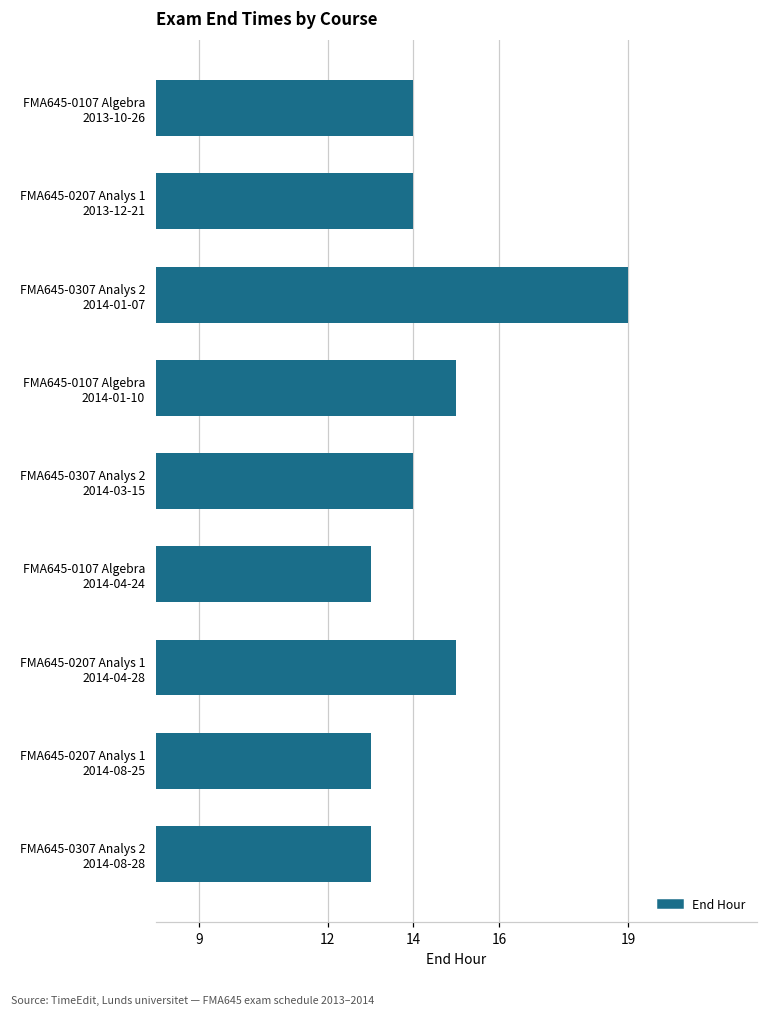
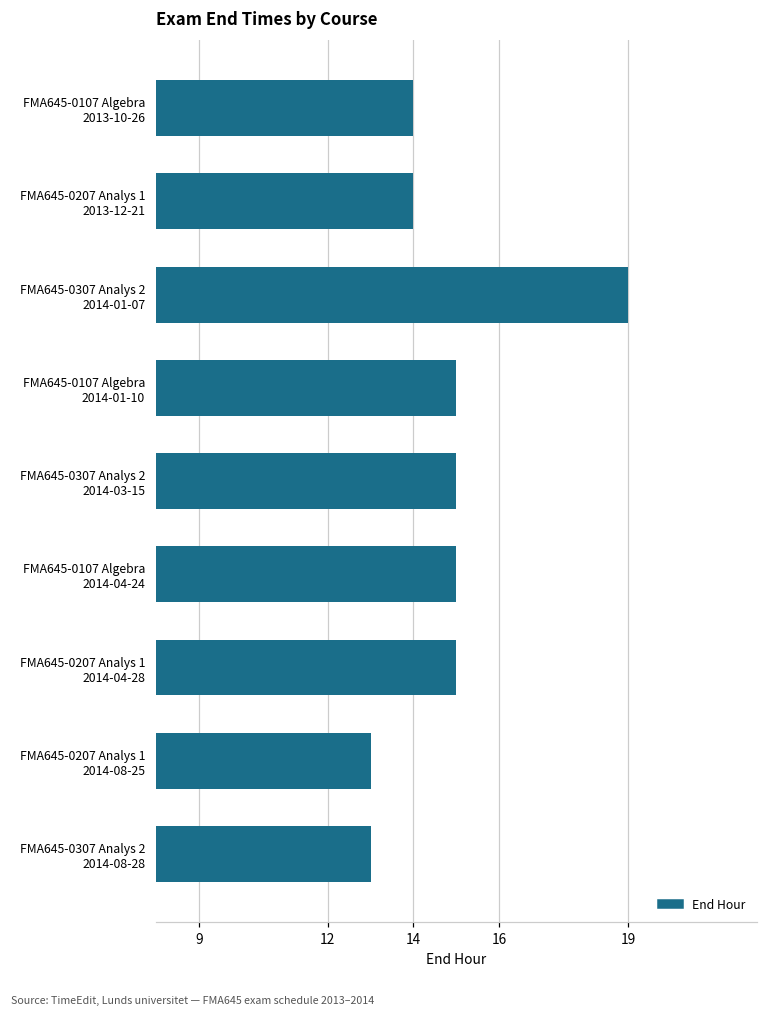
FMA645-0307 Analys 2 2014-03-15: 14 -> 15
FMA645-0107 Algebra 2014-04-24: 13 -> 15
